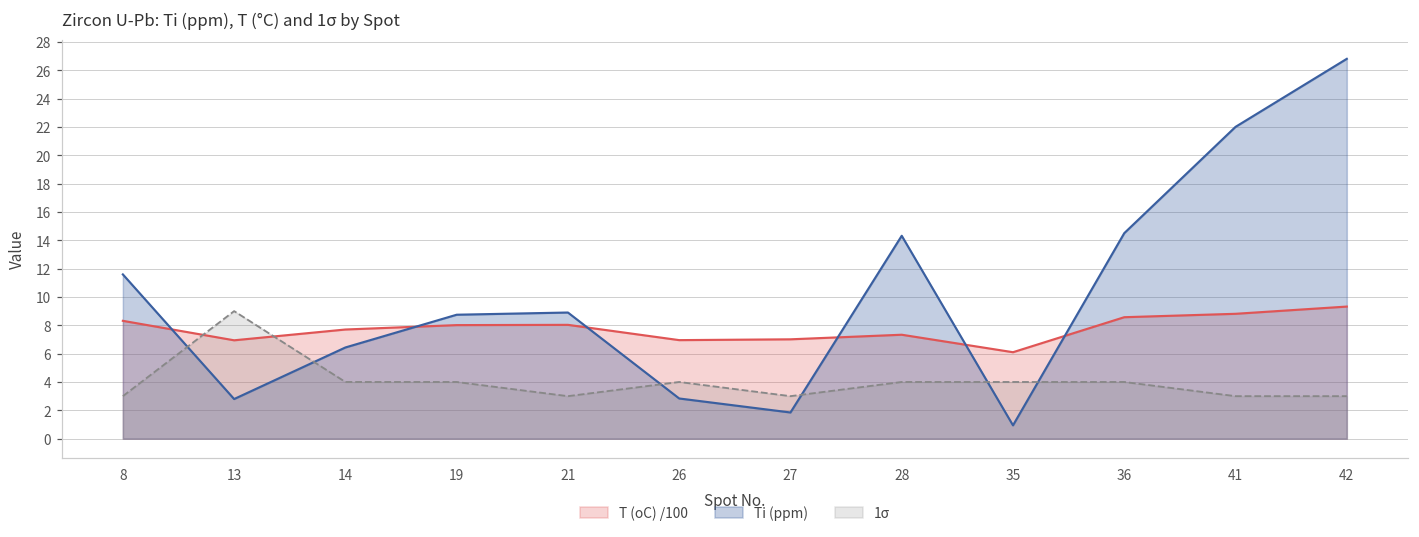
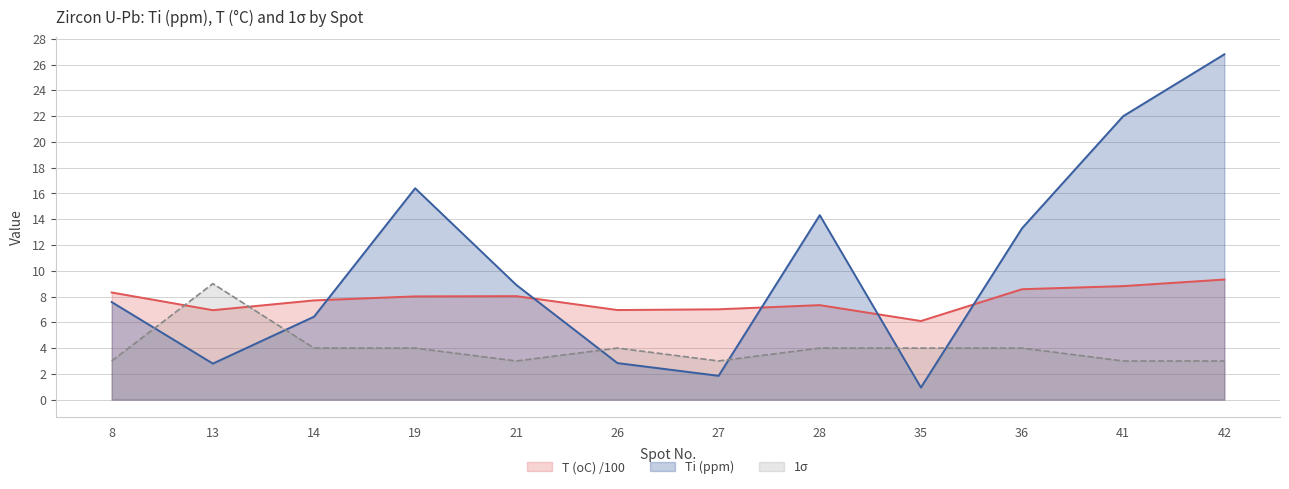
Ti (ppm), 8: 11.6 -> 7.6
Ti (ppm), 19: 8.7 -> 16.4
Ti (ppm), 36: 14.5 -> 13.3
